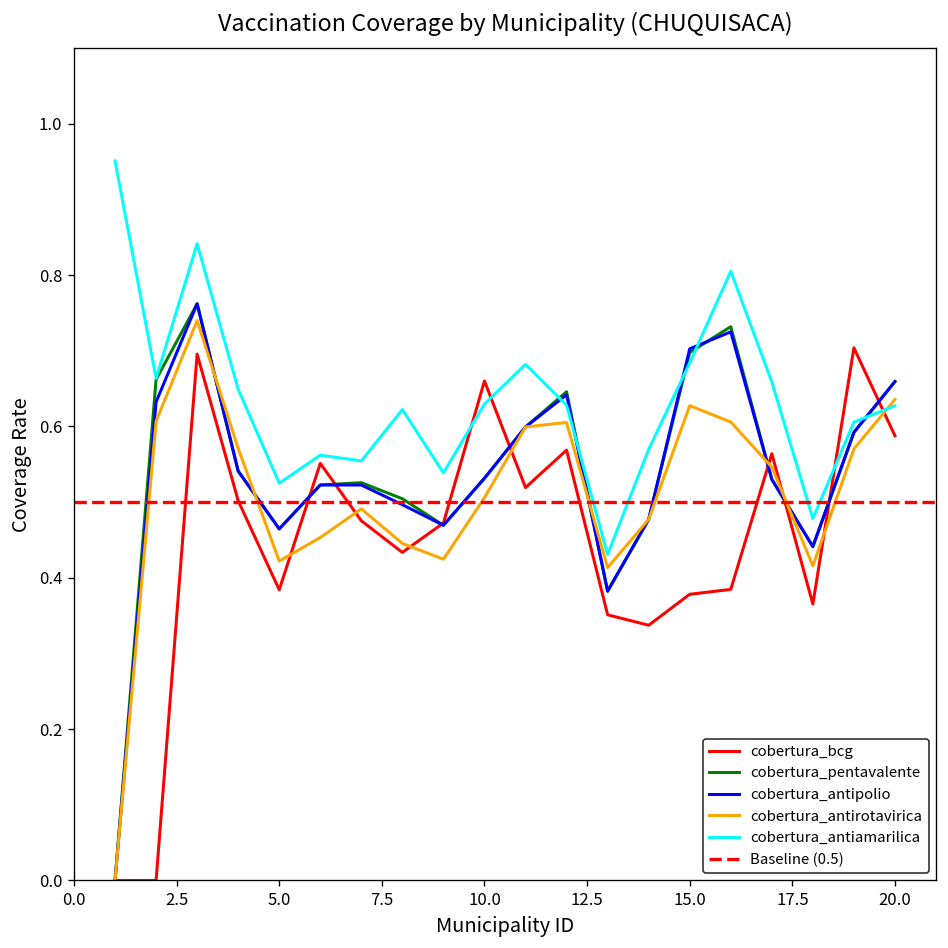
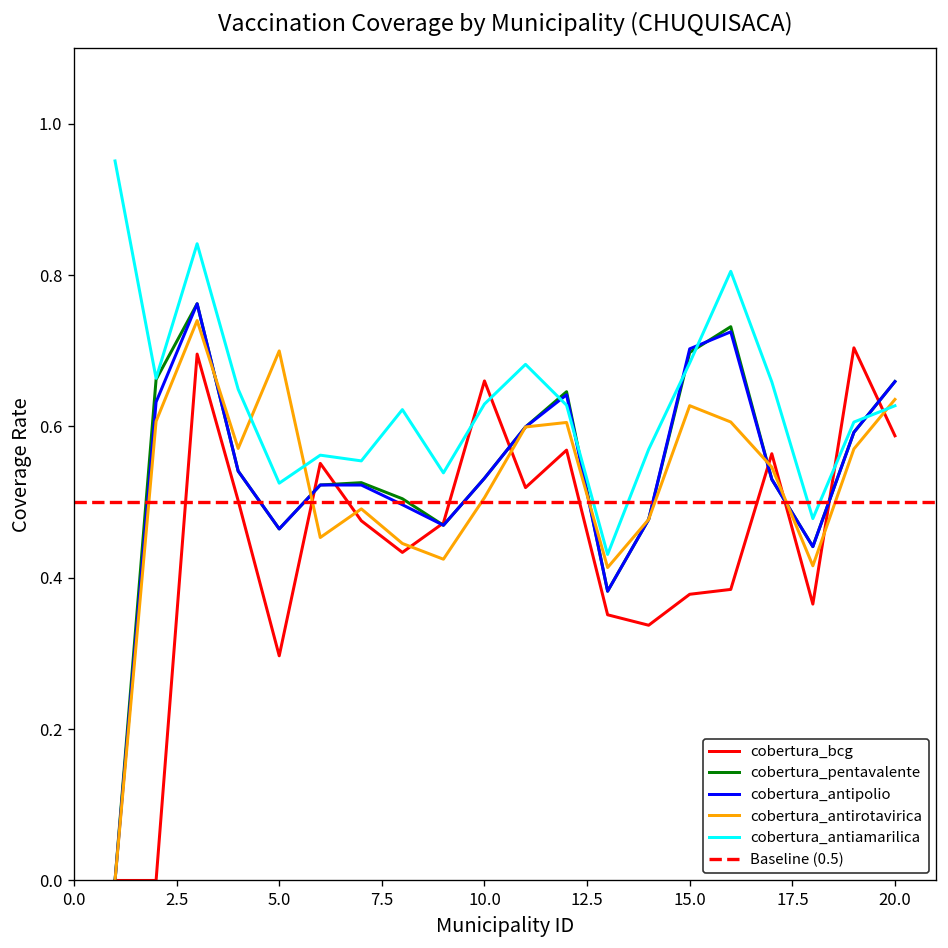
cobertura_bcg, 5.0: 0.38 -> 0.30
cobertura_antirotavirica, 5.0: 0.42 -> 0.70
